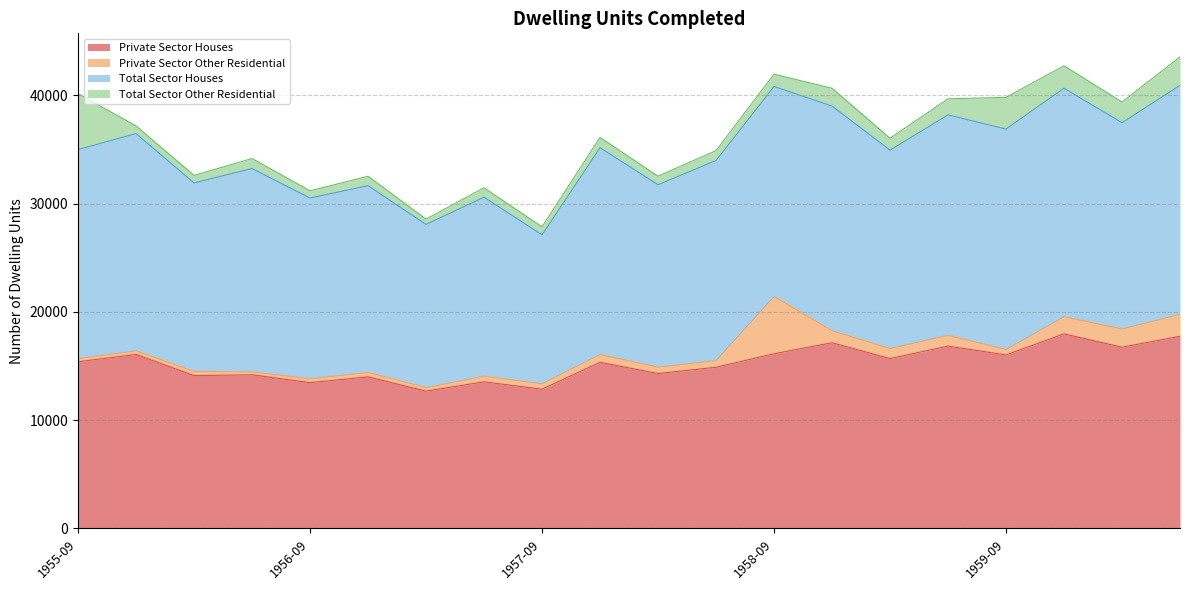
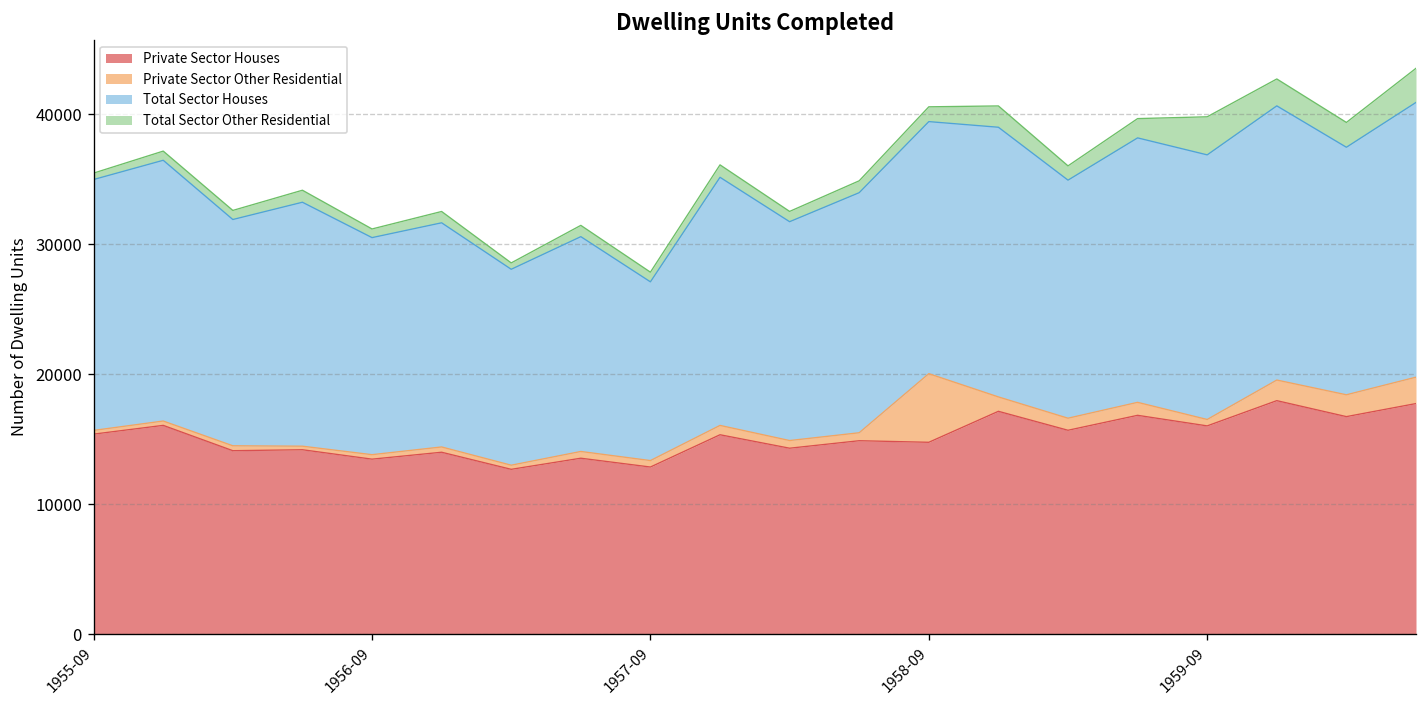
Total Sector Other Residential, 1955-09: 5200 -> 500
Private Sector Houses, 1958-09: 16100 -> 14800
